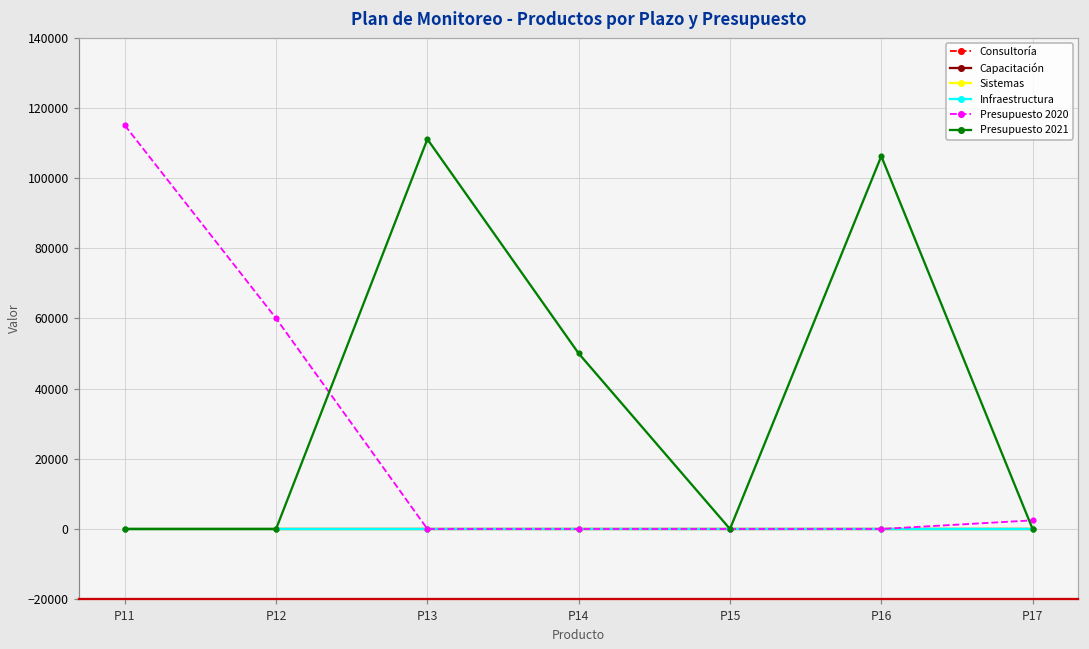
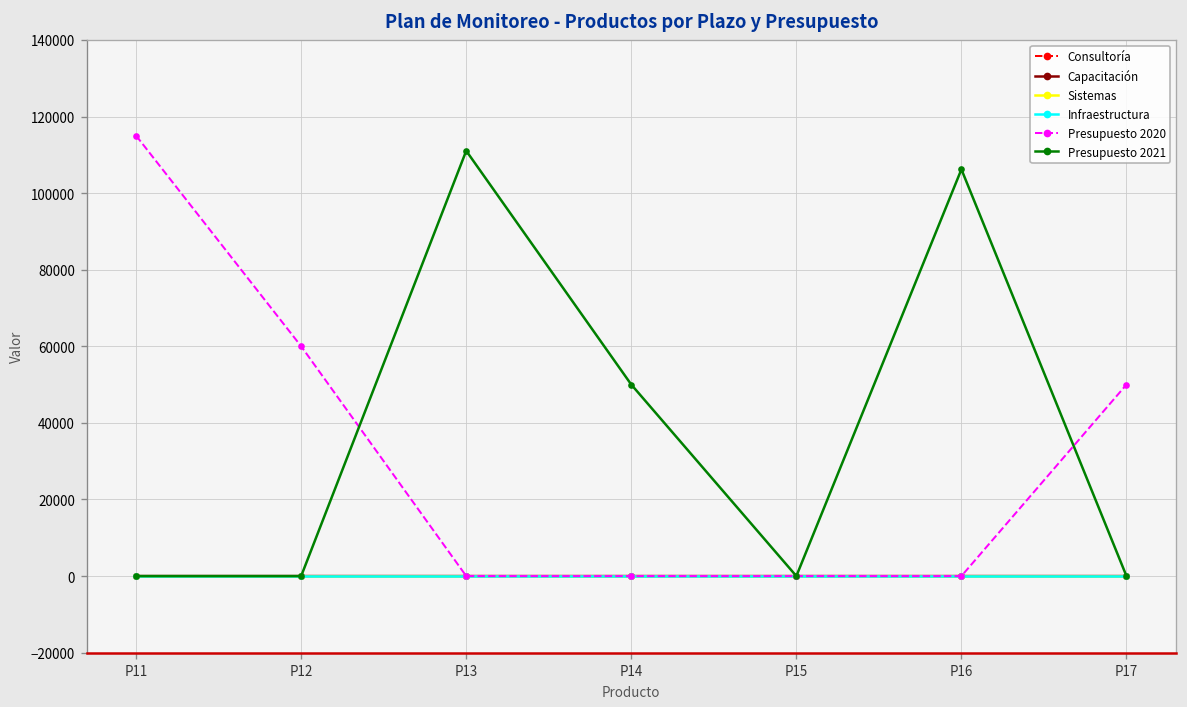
Presupuesto 2020, P17: 2000 -> 50000
